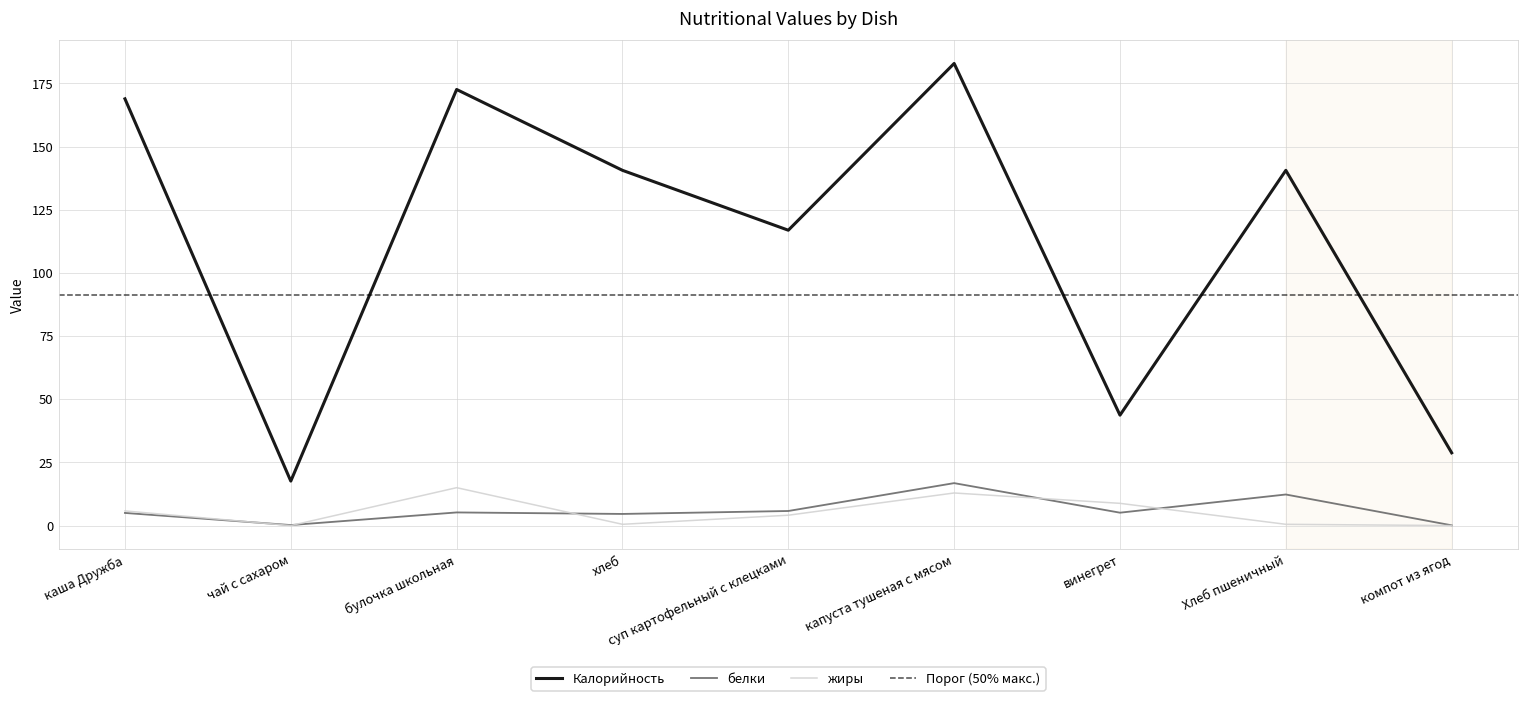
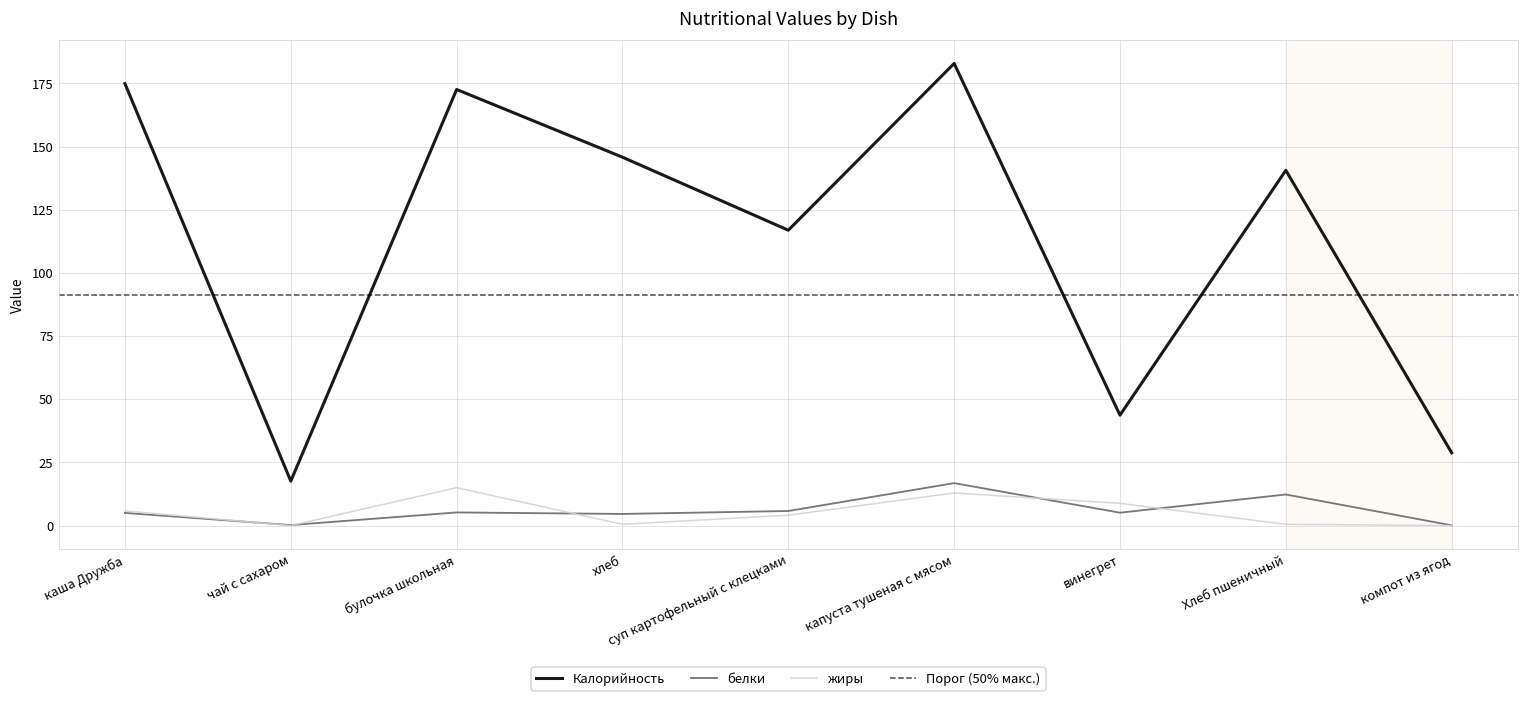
Калорийность, каша Дружба: 169 -> 175
Калорийность, хлеб: 141 -> 146
